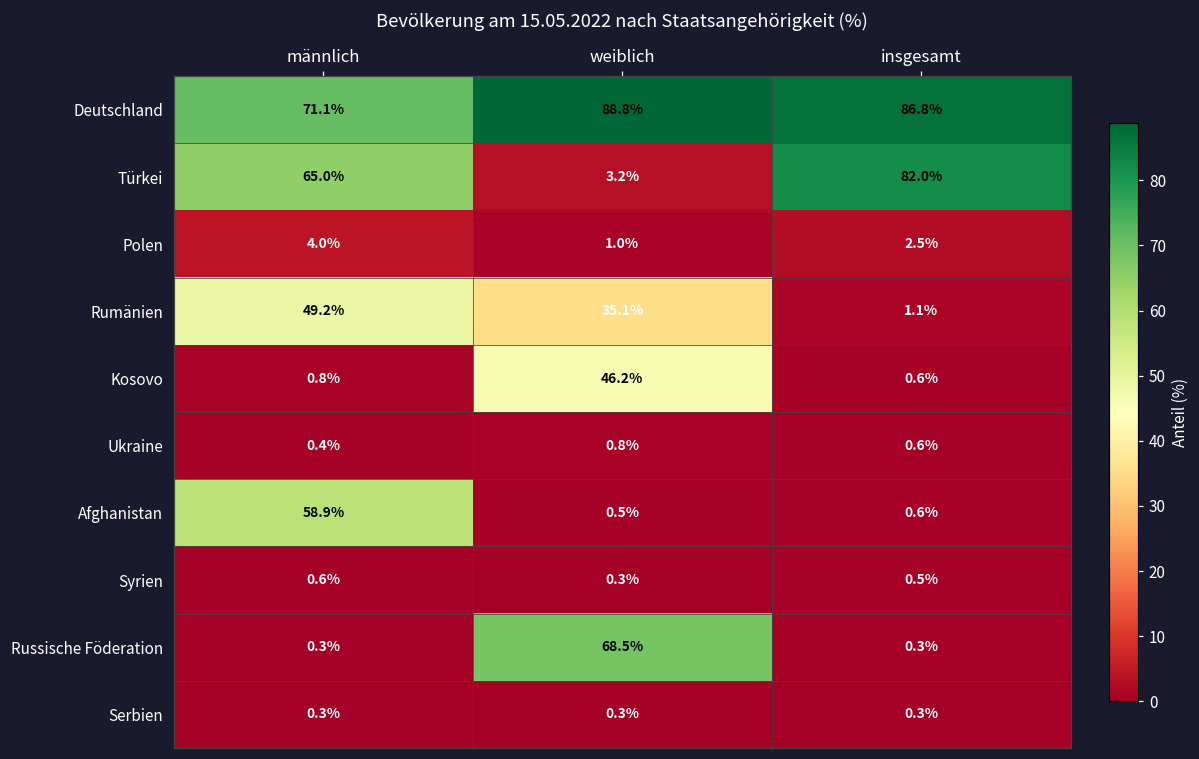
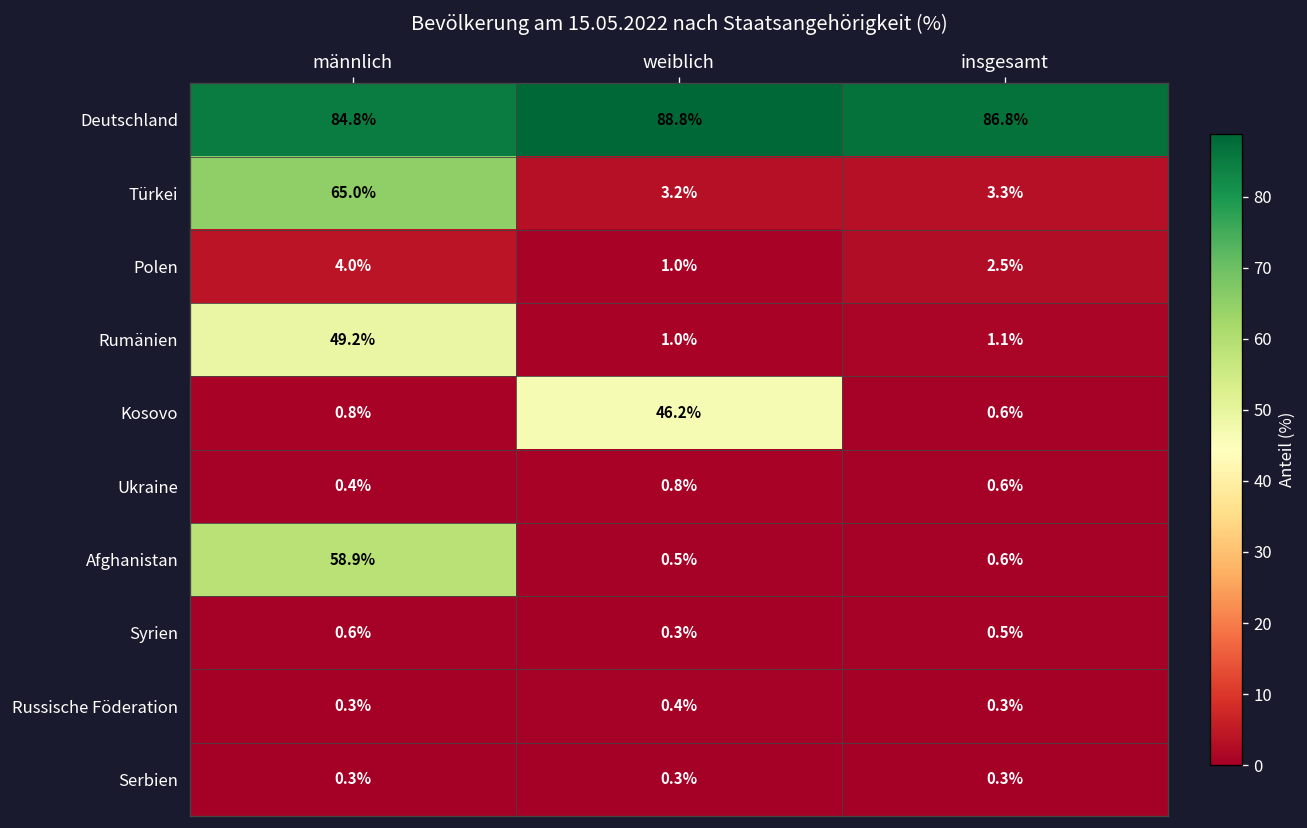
Deutschland, männlich: 71.1% -> 84.8%
Türkei, insgesamt: 82.0% -> 3.3%
Rumänien, weiblich: 35.1% -> 1.0%
Russische Föderation, weiblich: 68.5% -> 0.4%
